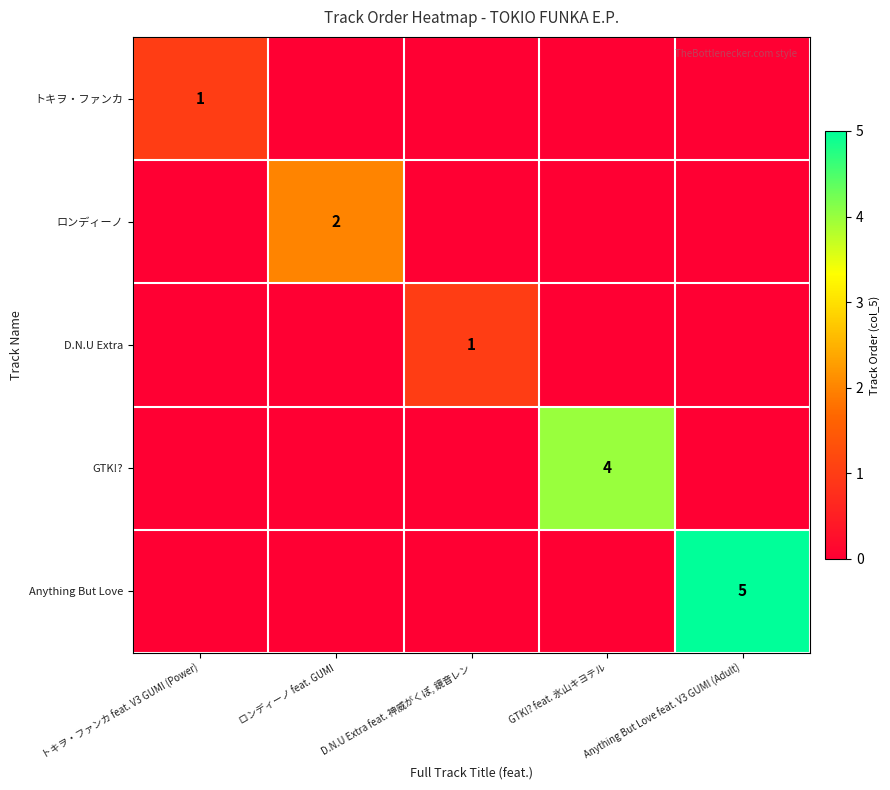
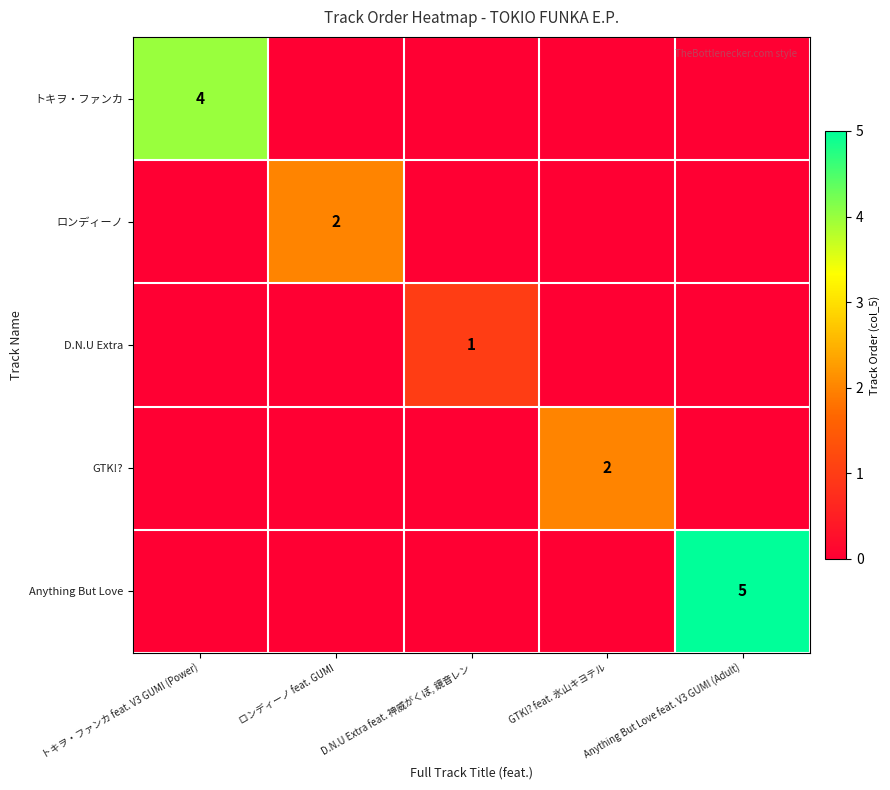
トキヲ・ファンカ, トキヲ・ファンカ feat. V3 GUMI (Power): 1 -> 4
GTK!?, GTK!? feat. 氷山キヨテル: 4 -> 2
